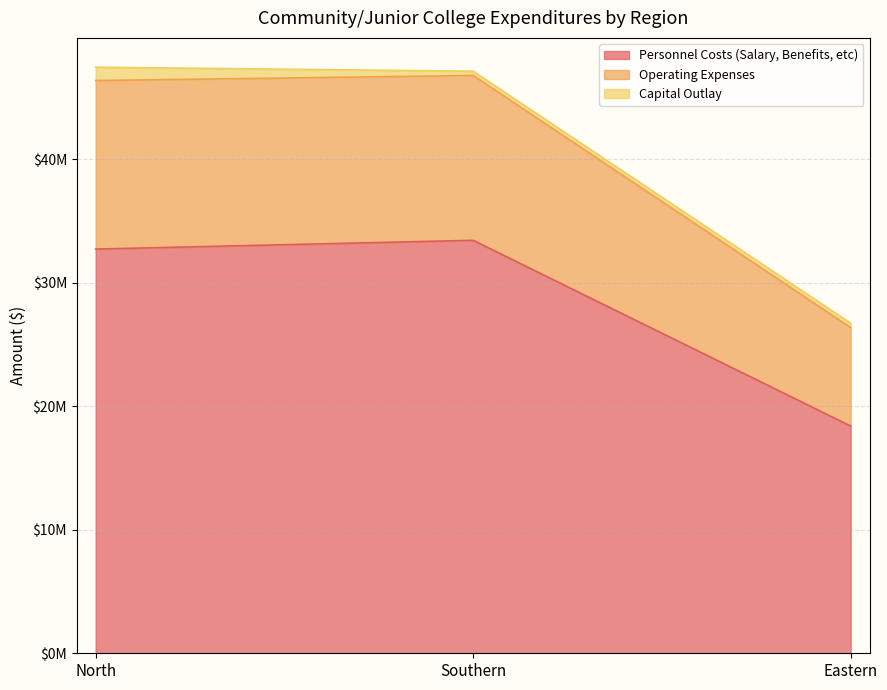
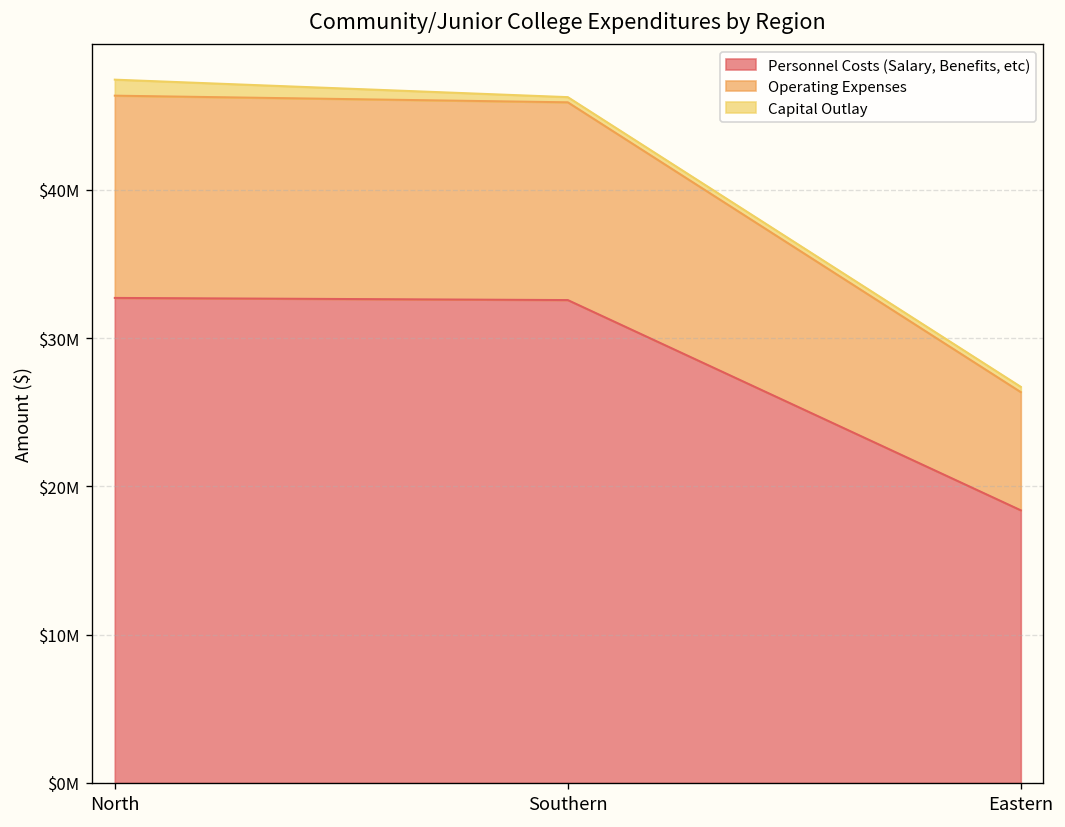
Personnel Costs (Salary, Benefits, etc), Southern: $33400000 -> $32600000
